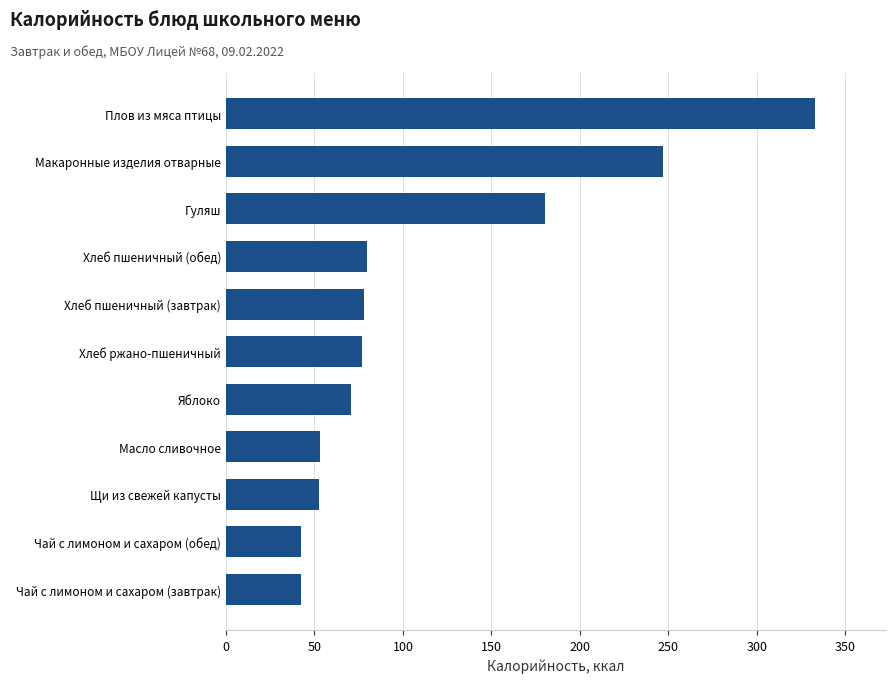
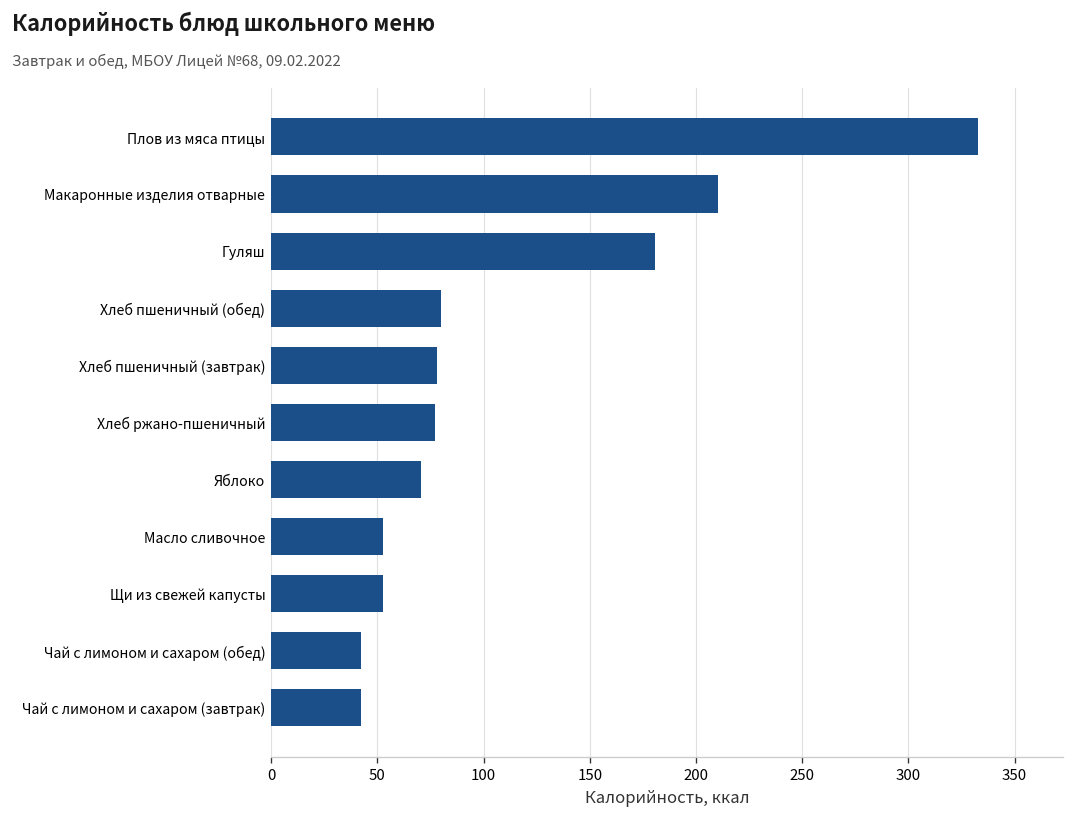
Макаронные изделия отварные: 247 -> 211
